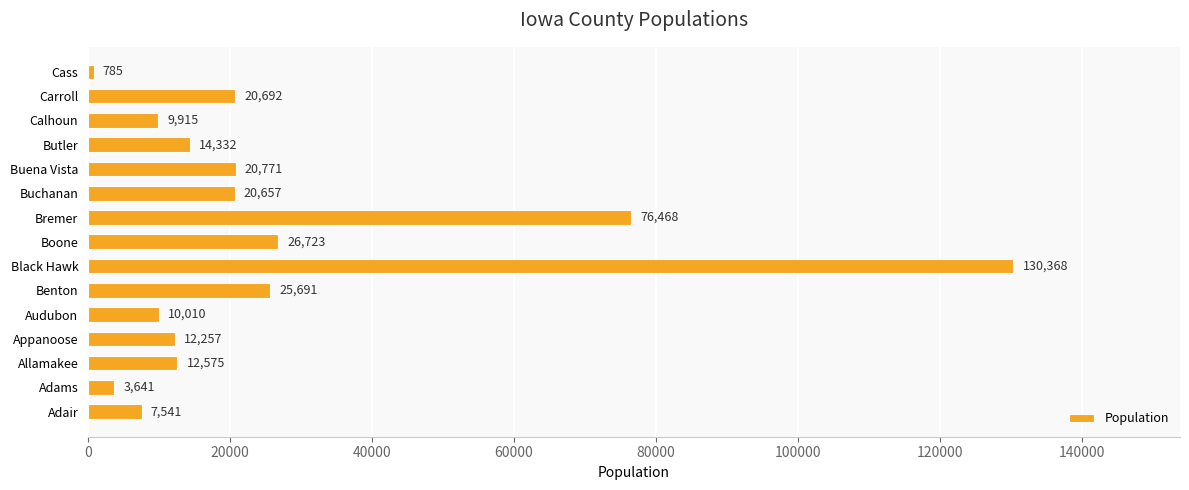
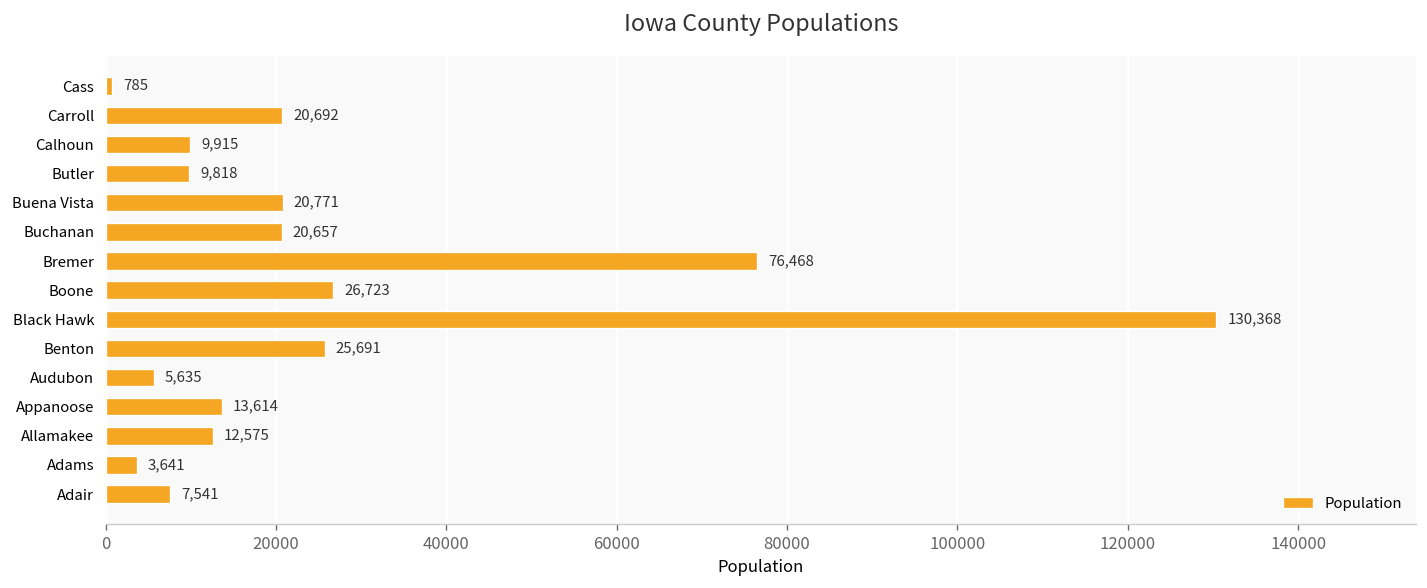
Butler: 14,332 -> 9,818
Audubon: 10,010 -> 5,635
Appanoose: 12,257 -> 13,614
